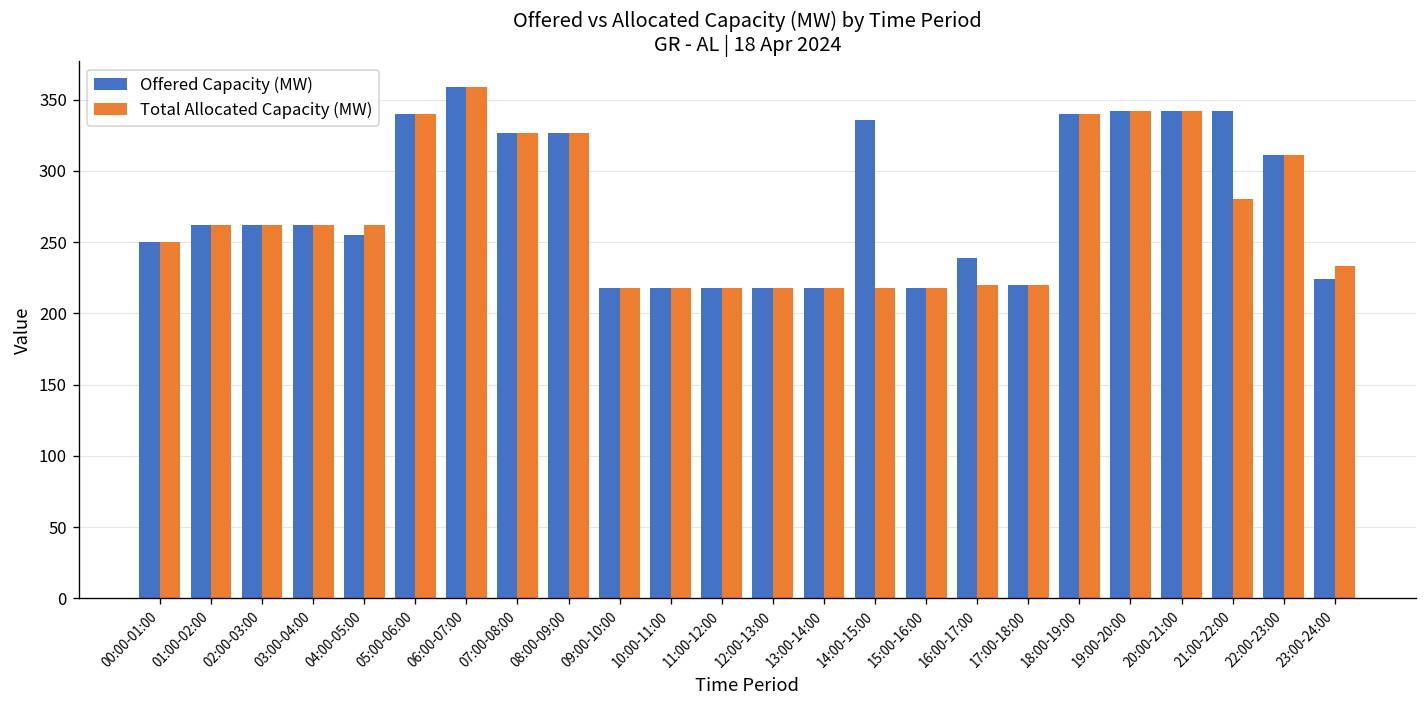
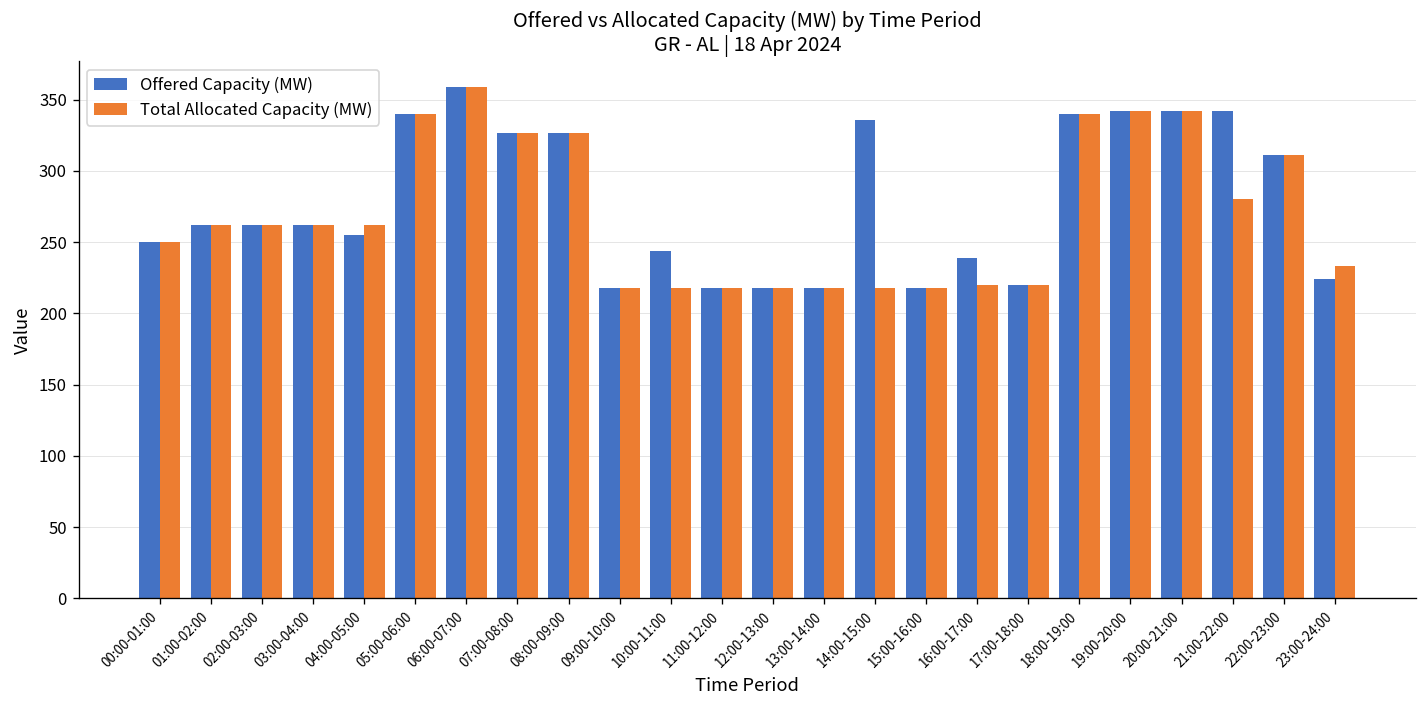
Offered Capacity (MW), 10:00-11:00: 218 -> 244
